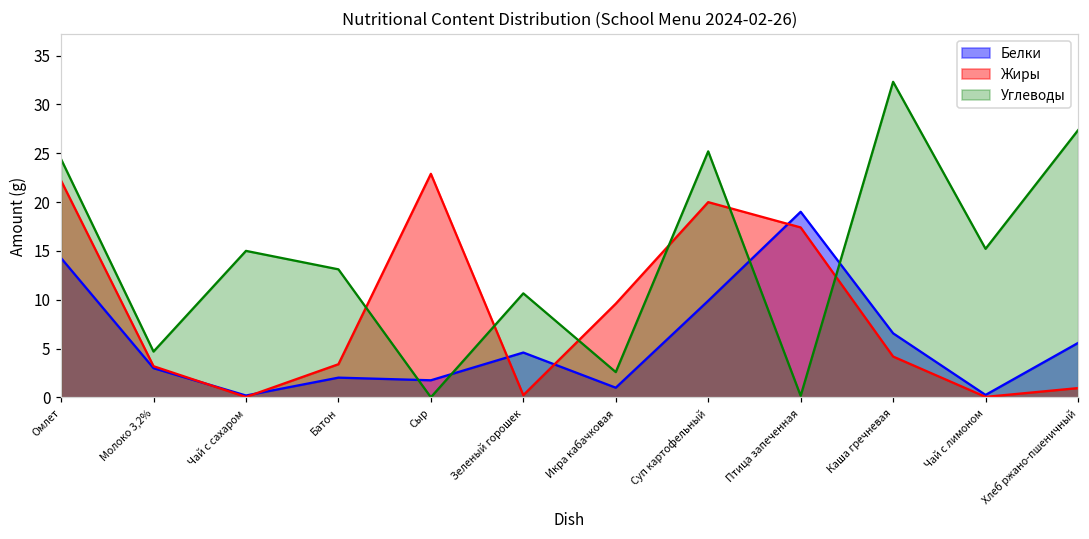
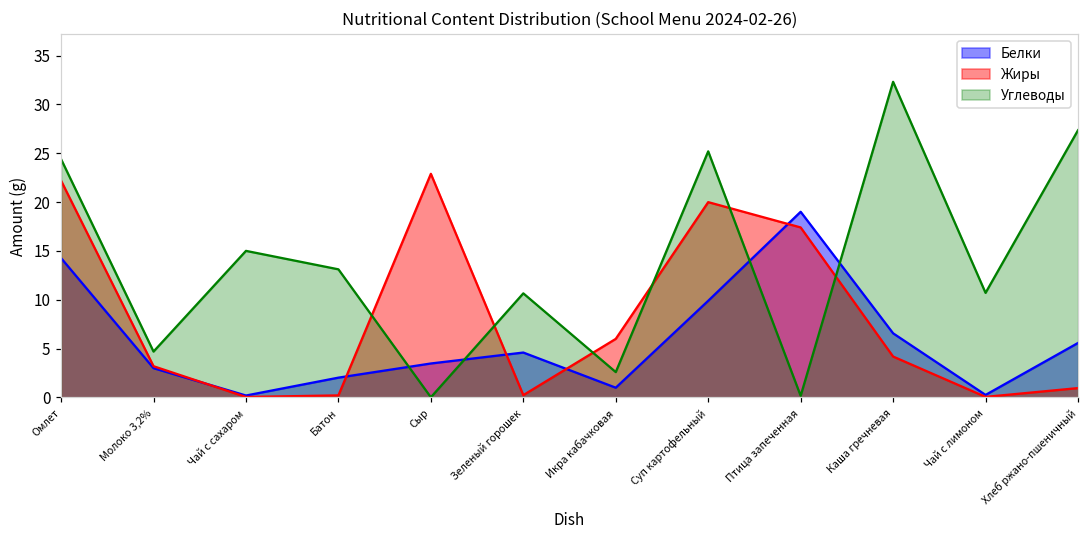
Жиры, Батон: 3 -> 0
Белки, Сыр: 2 -> 3
Жиры, Икра кабачковая: 10 -> 6
Углеводы, Чай с лимоном: 15 -> 11
